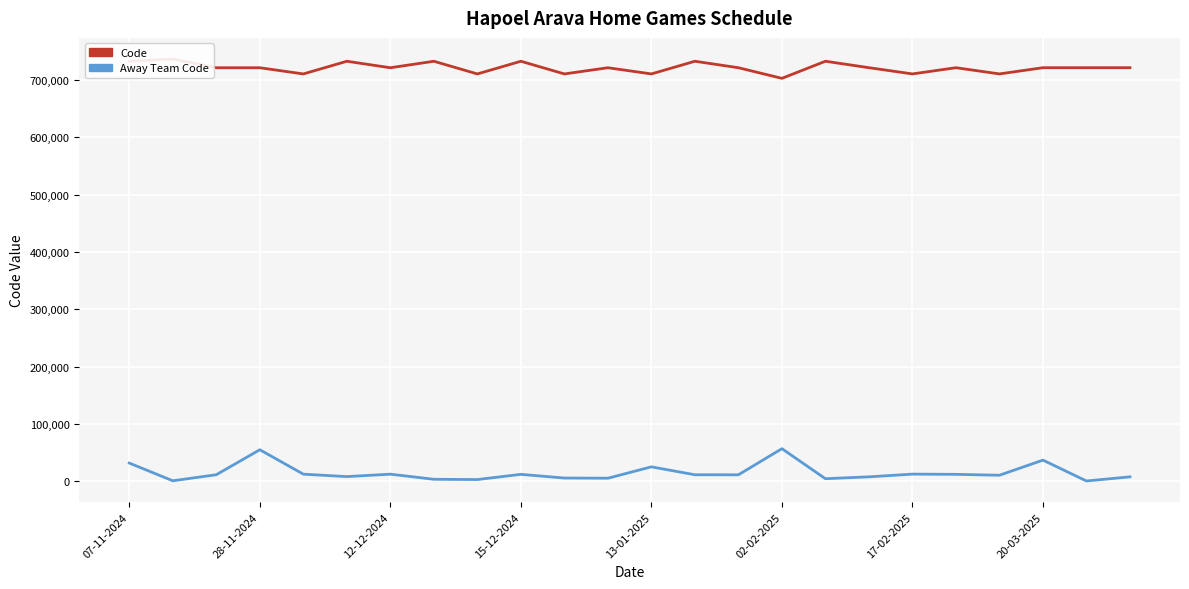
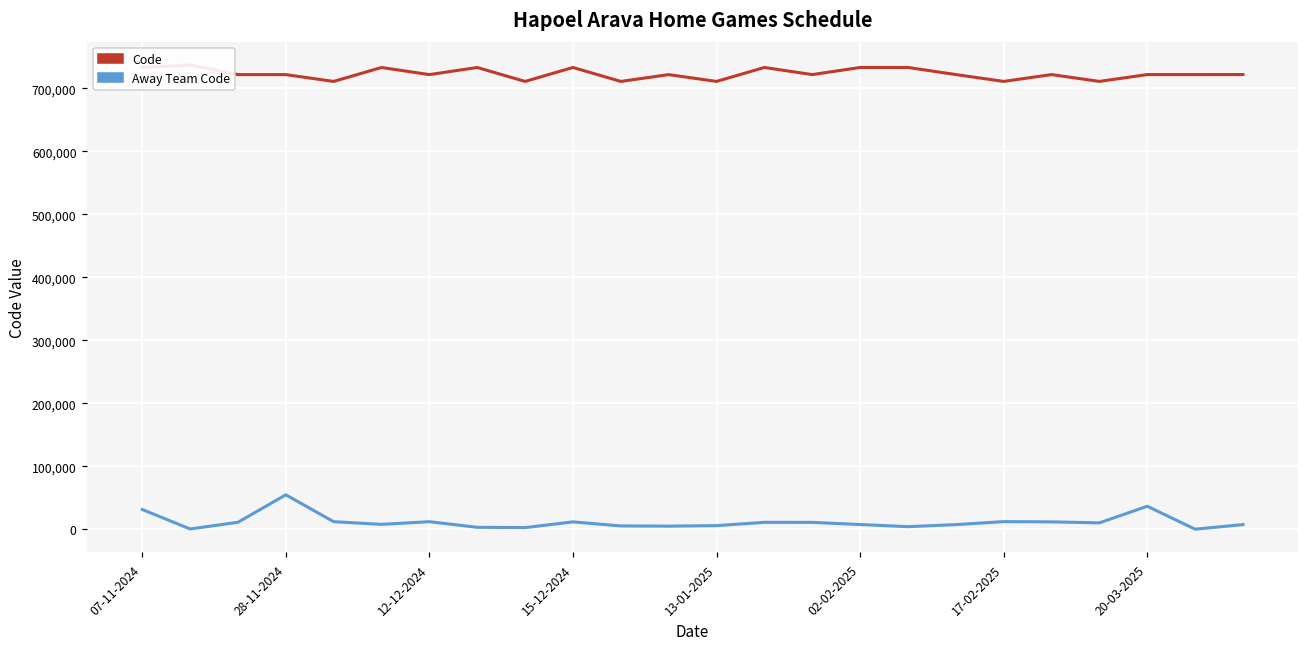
Away Team Code, 13-01-2025: 20,000 -> 10,000
Code, 02-02-2025: 700,000 -> 730,000
Away Team Code, 02-02-2025: 60,000 -> 10,000
